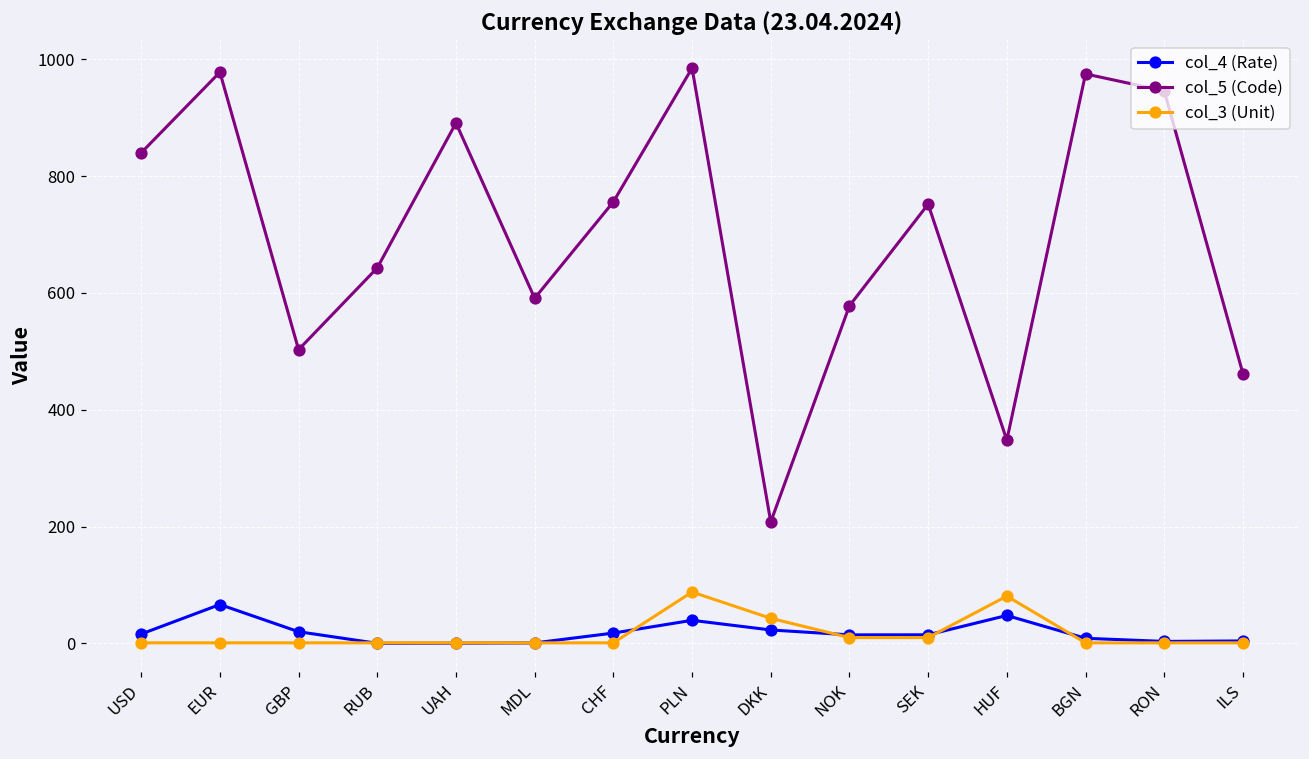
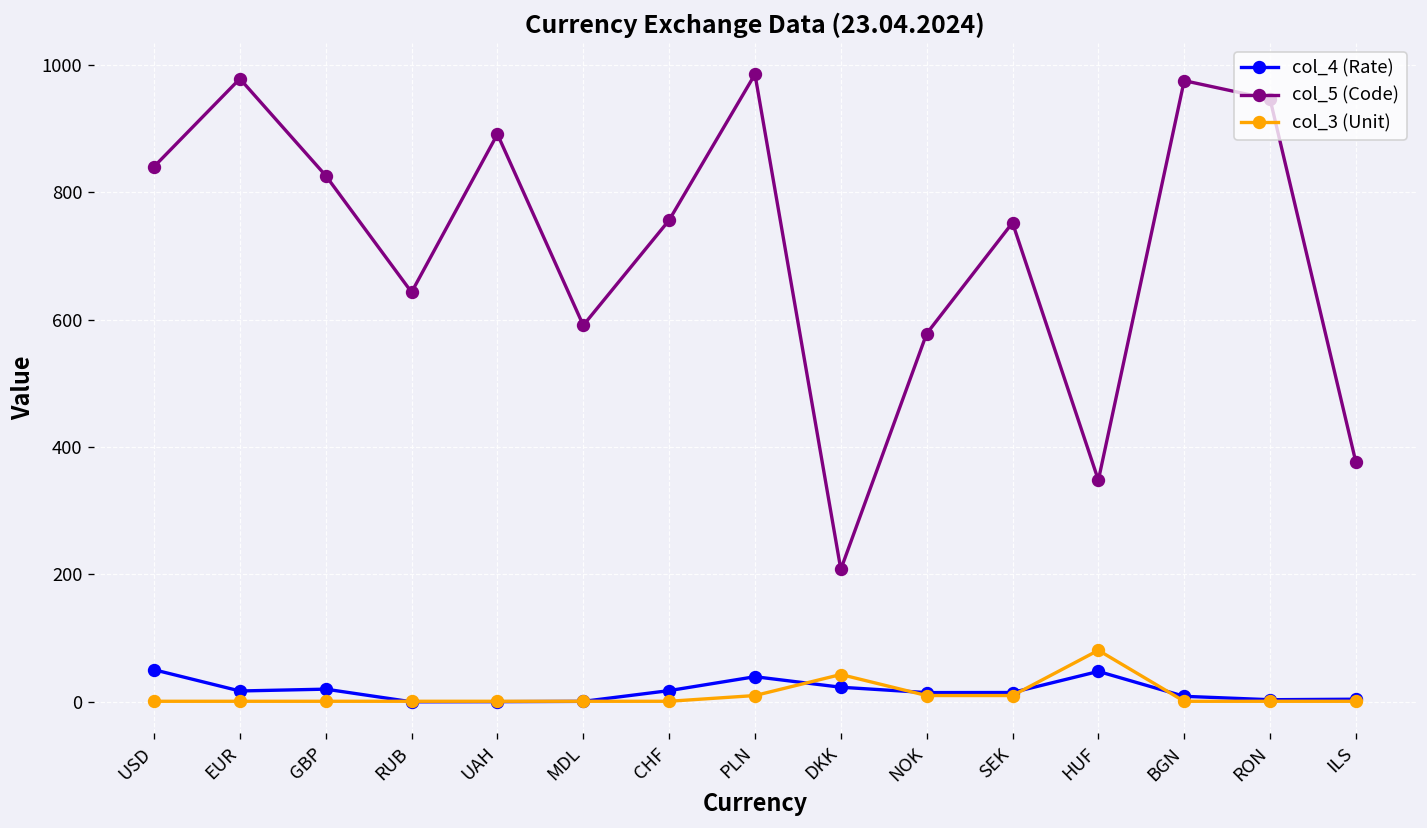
col_4 (Rate), USD: 20 -> 50
col_4 (Rate), EUR: 70 -> 20
col_5 (Code), GBP: 500 -> 830
col_3 (Unit), PLN: 90 -> 10
col_5 (Code), ILS: 460 -> 380
